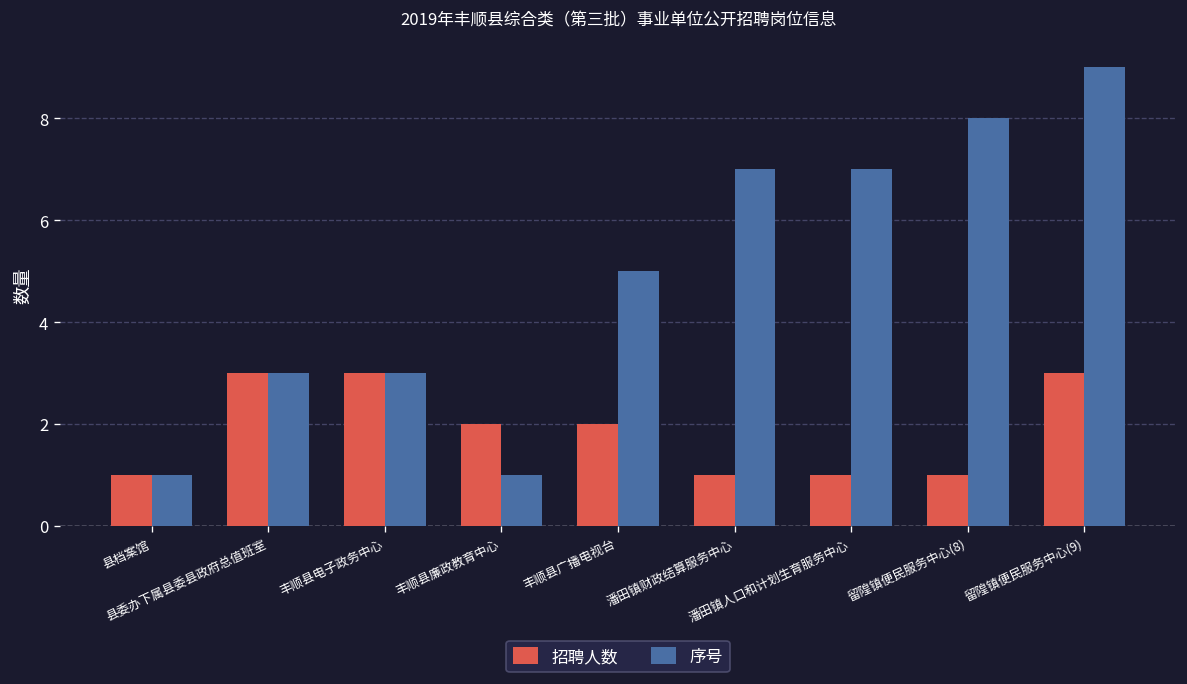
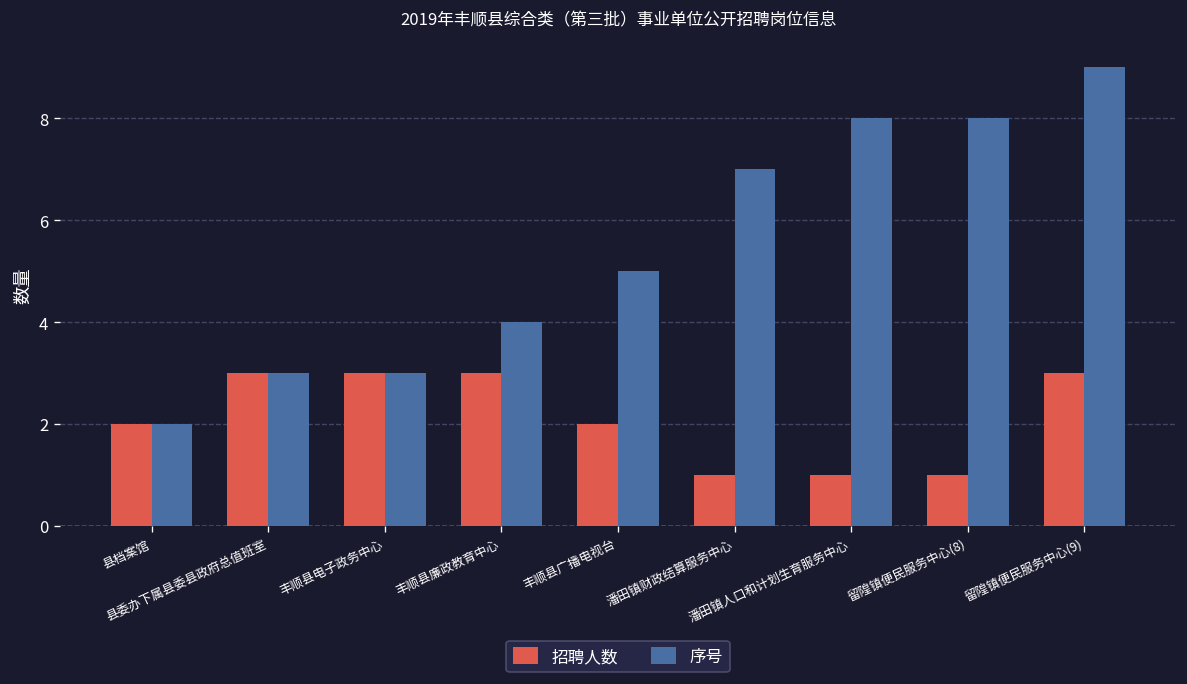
招聘人数, 县档案馆: 1 -> 2
序号, 县档案馆: 1 -> 2
招聘人数, 丰顺县廉政教育中心: 2 -> 3
序号, 丰顺县廉政教育中心: 1 -> 4
序号, 潘田镇人口和计划生育服务中心: 7 -> 8
